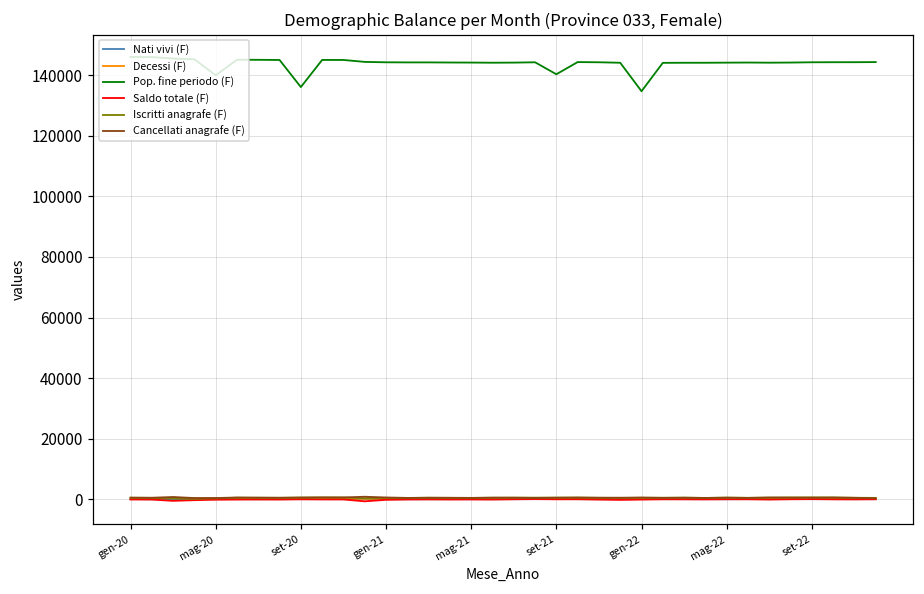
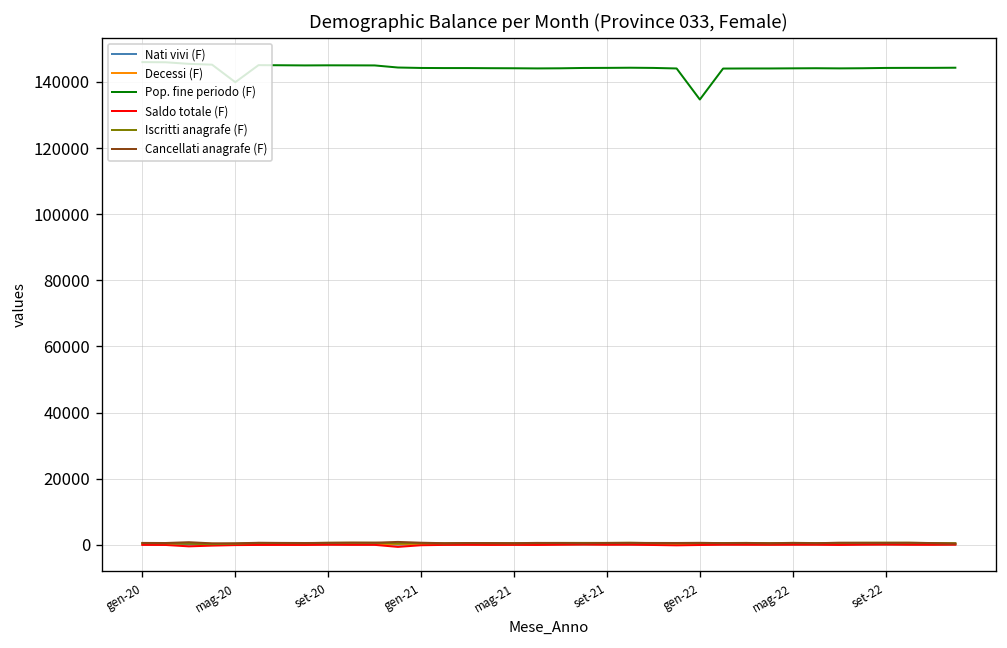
Pop. fine periodo (F), set-20: 136000 -> 145000
Pop. fine periodo (F), set-21: 140000 -> 144000
